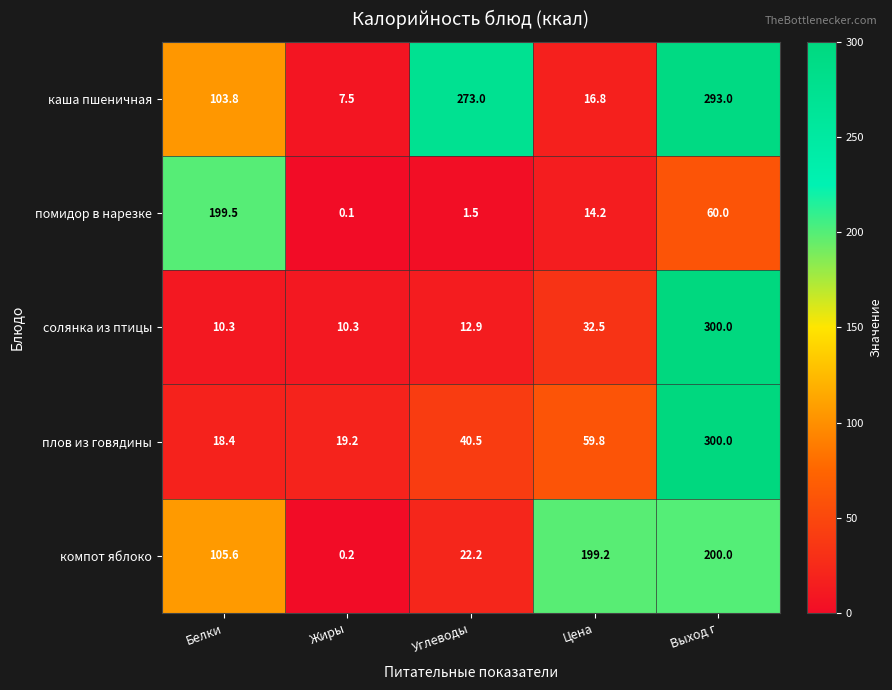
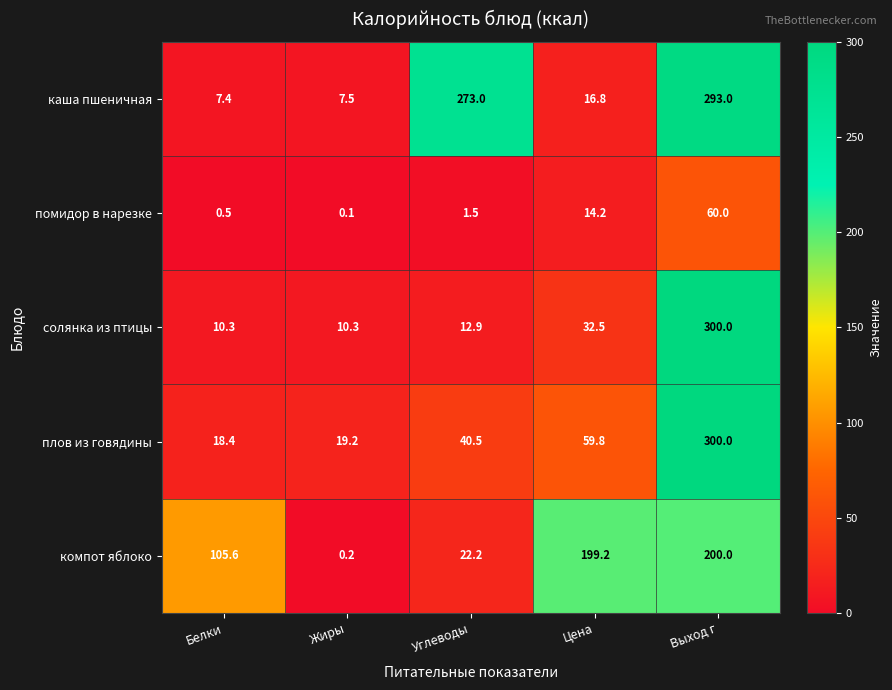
каша пшеничная, Белки: 103.8 -> 7.4
помидор в нарезке, Белки: 199.5 -> 0.5
